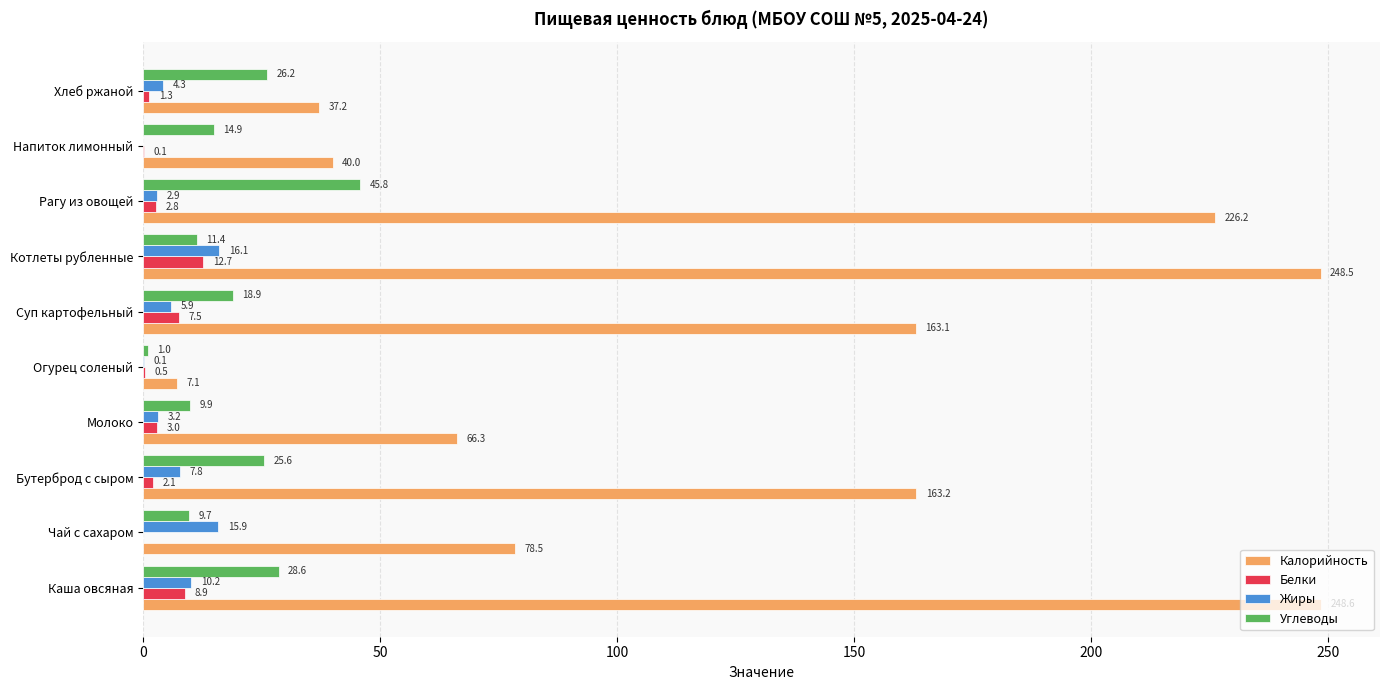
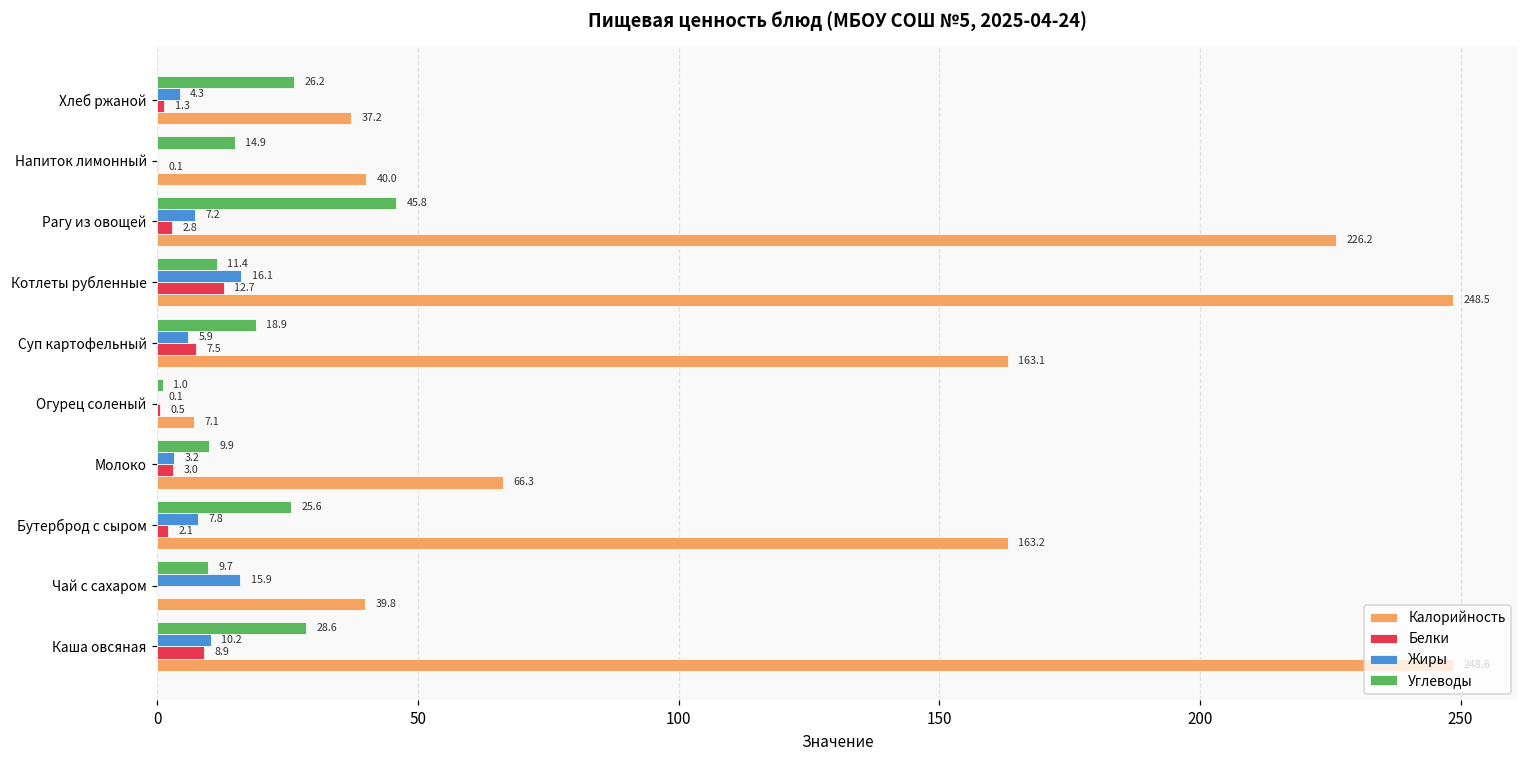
Жиры, Рагу из овощей: 2.9 -> 7.2
Калорийность, Чай с сахаром: 78.5 -> 39.8
